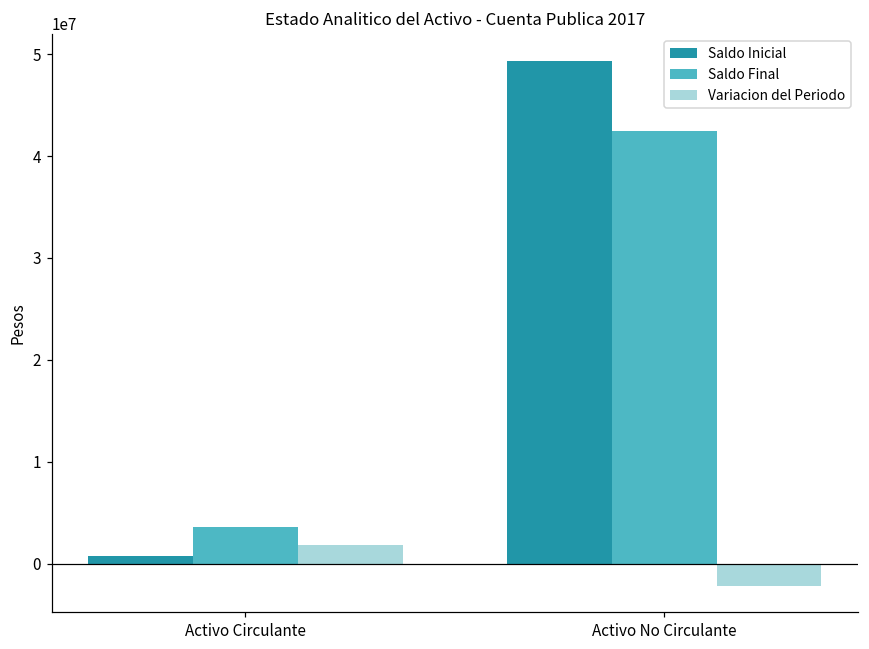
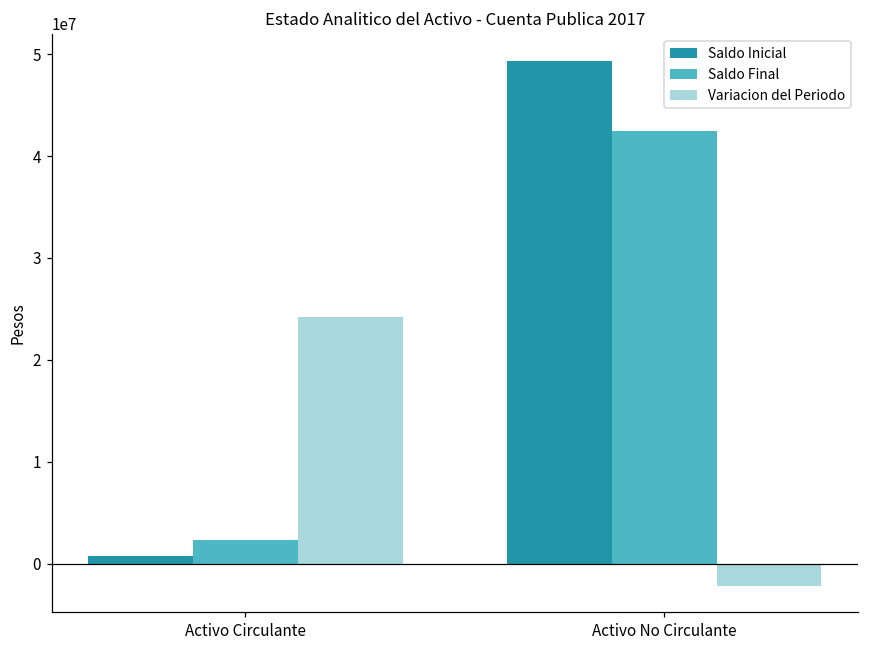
Saldo Final, Activo Circulante: 4000000 -> 2000000
Variacion del Periodo, Activo Circulante: 2000000 -> 24000000
